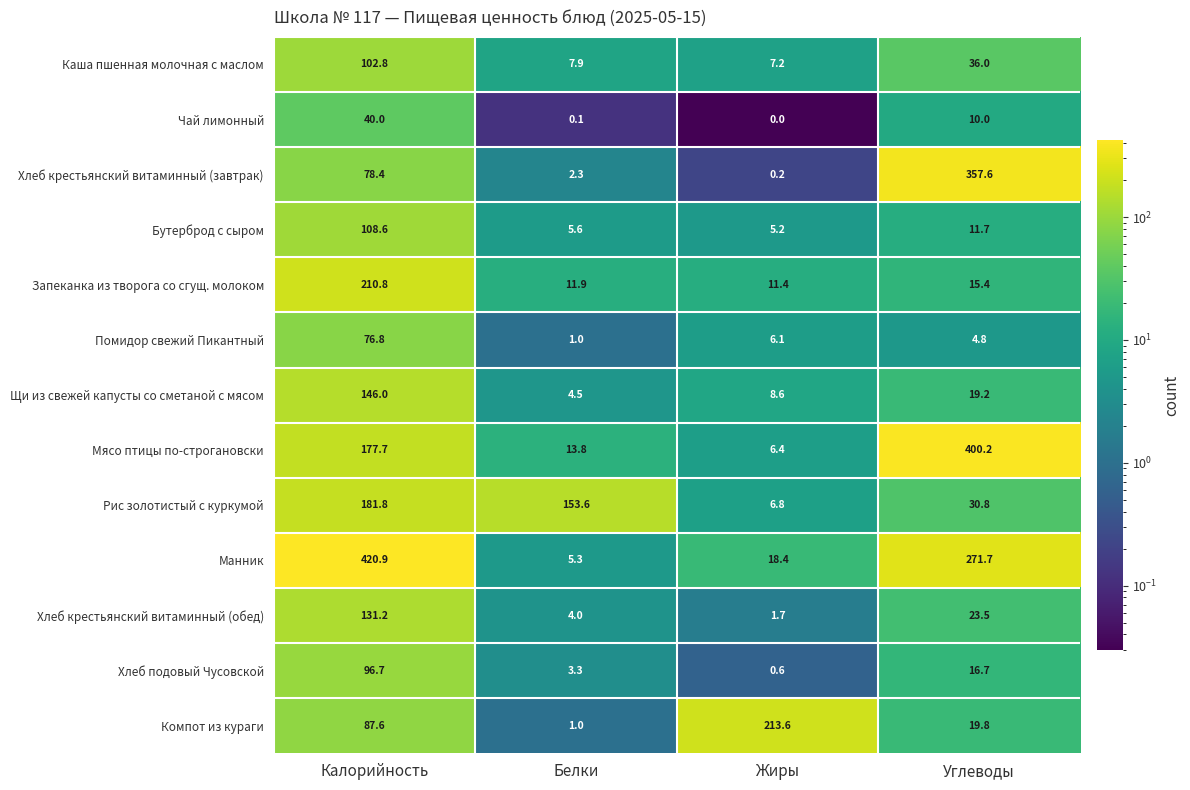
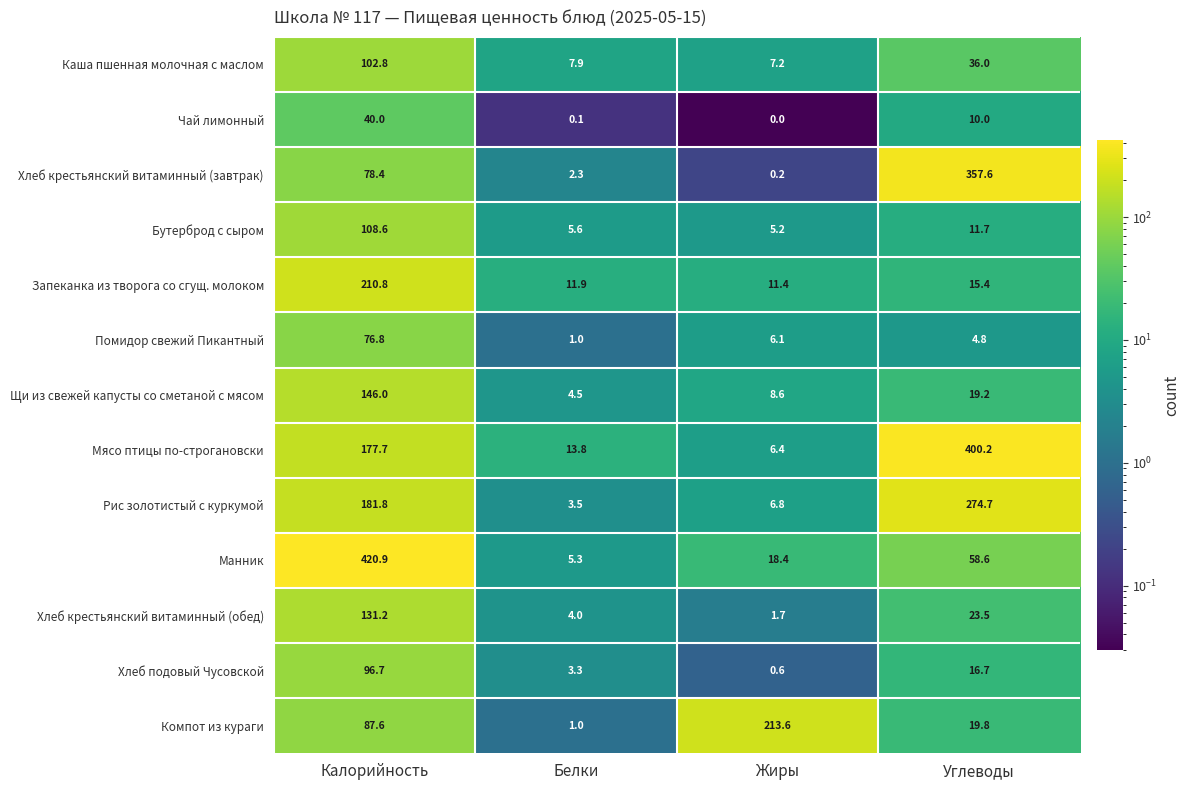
Рис золотистый с куркумой, Белки: 153.6 -> 3.5
Рис золотистый с куркумой, Углеводы: 30.8 -> 274.7
Манник, Углеводы: 271.7 -> 58.6
